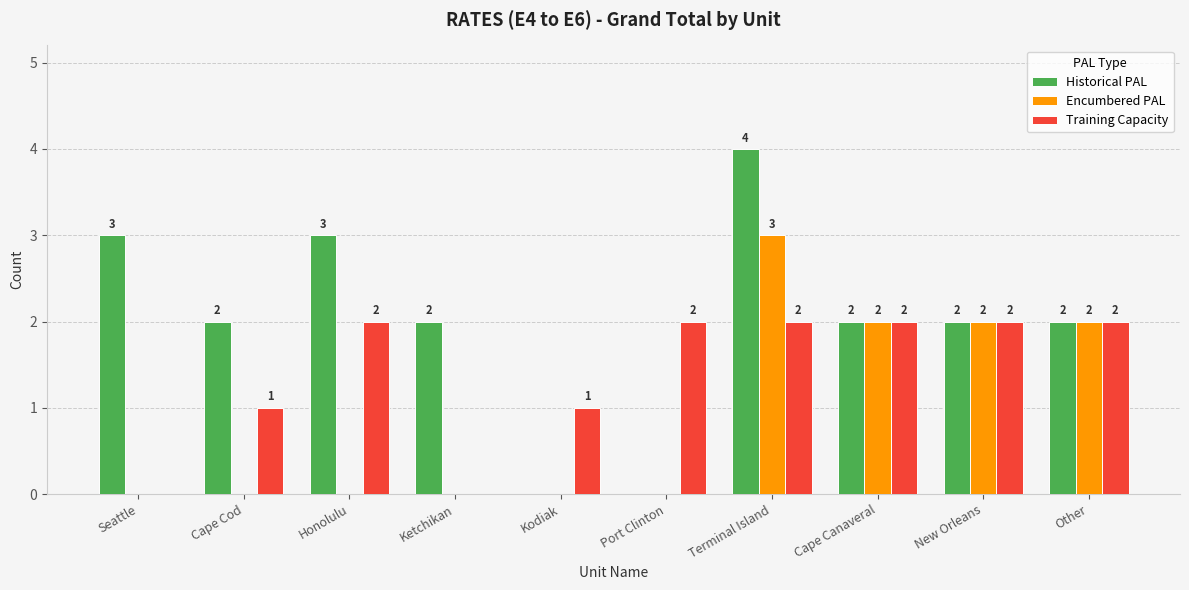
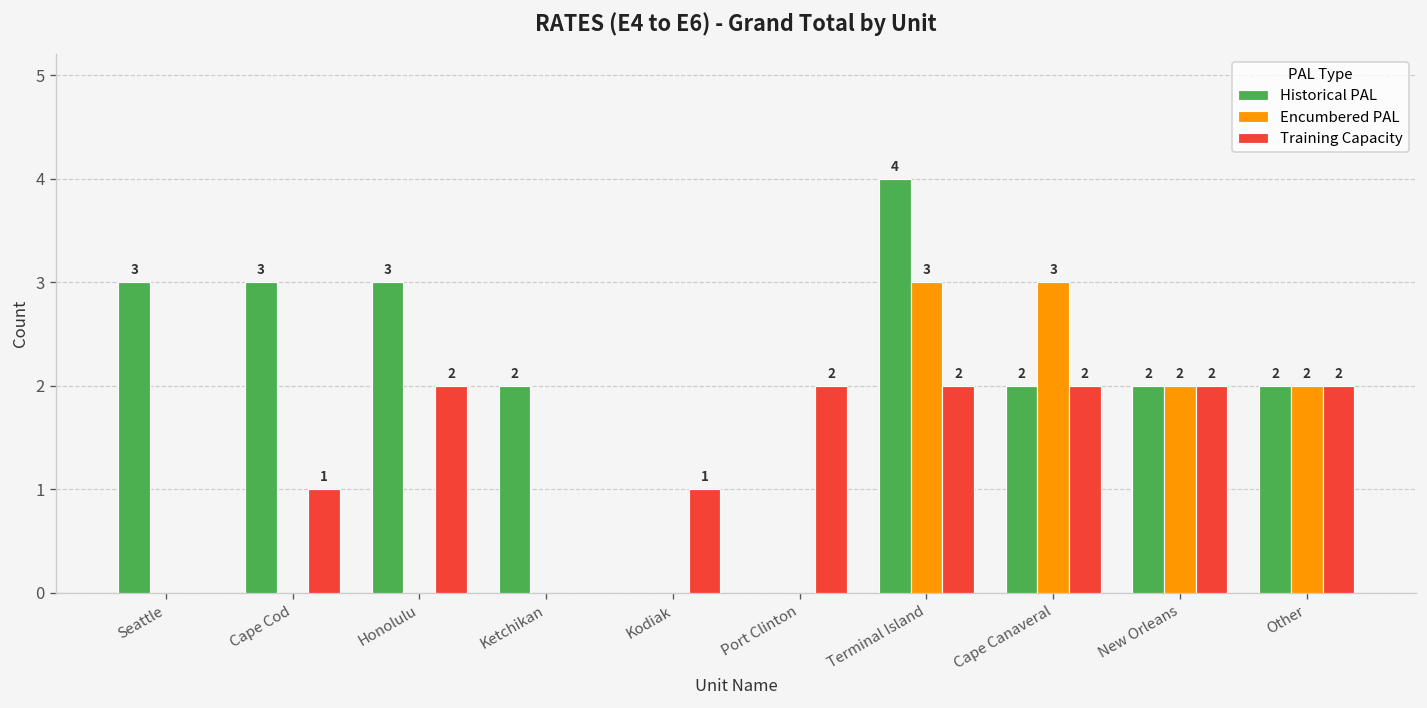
Historical PAL, Cape Cod: 2 -> 3
Encumbered PAL, Cape Canaveral: 2 -> 3
